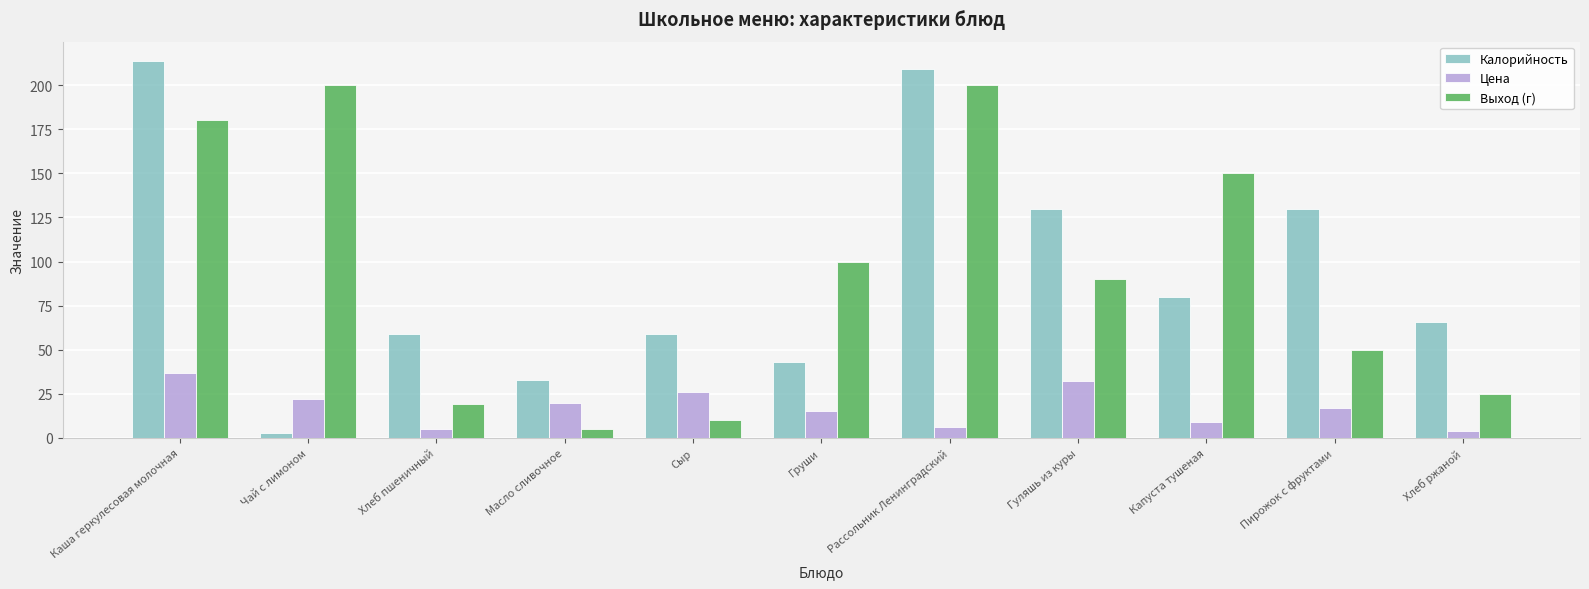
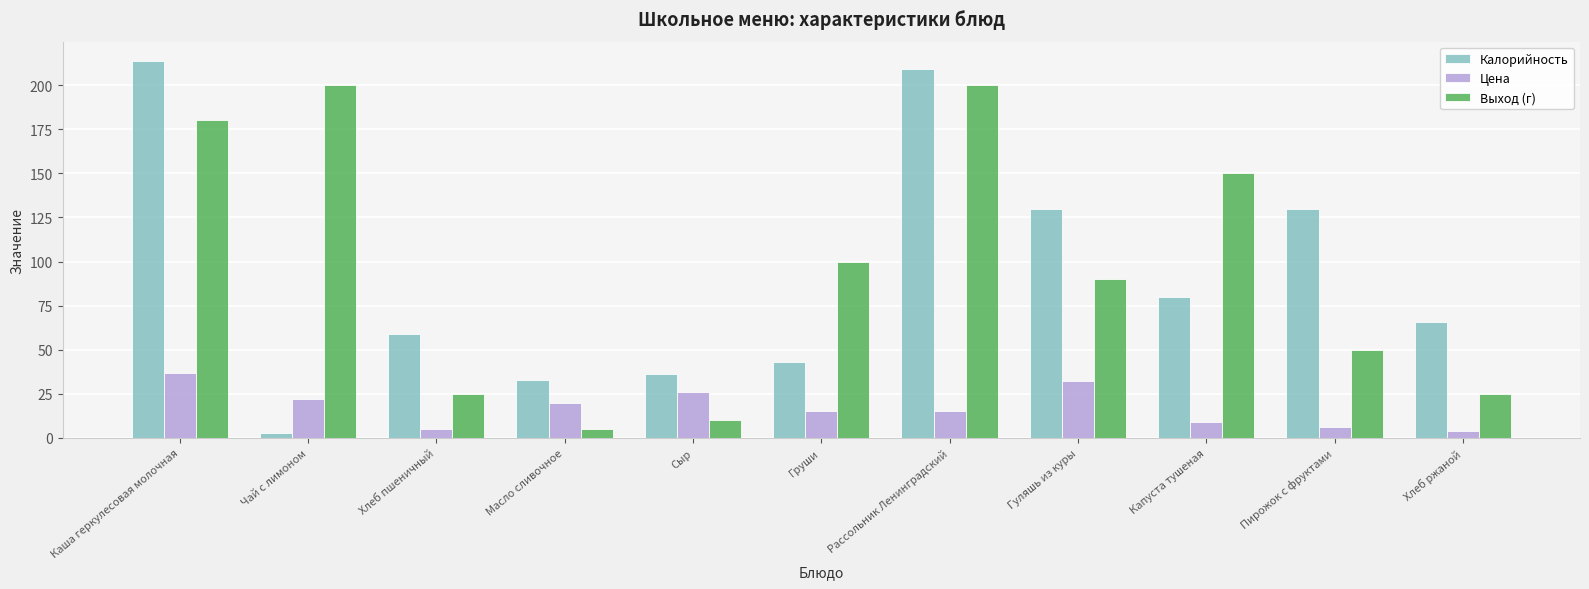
Выход (г), Хлеб пшеничный: 19 -> 25
Калорийность, Сыр: 59 -> 36
Цена, Рассольник Ленинградский: 6 -> 15
Цена, Пирожок с фруктами: 17 -> 6
